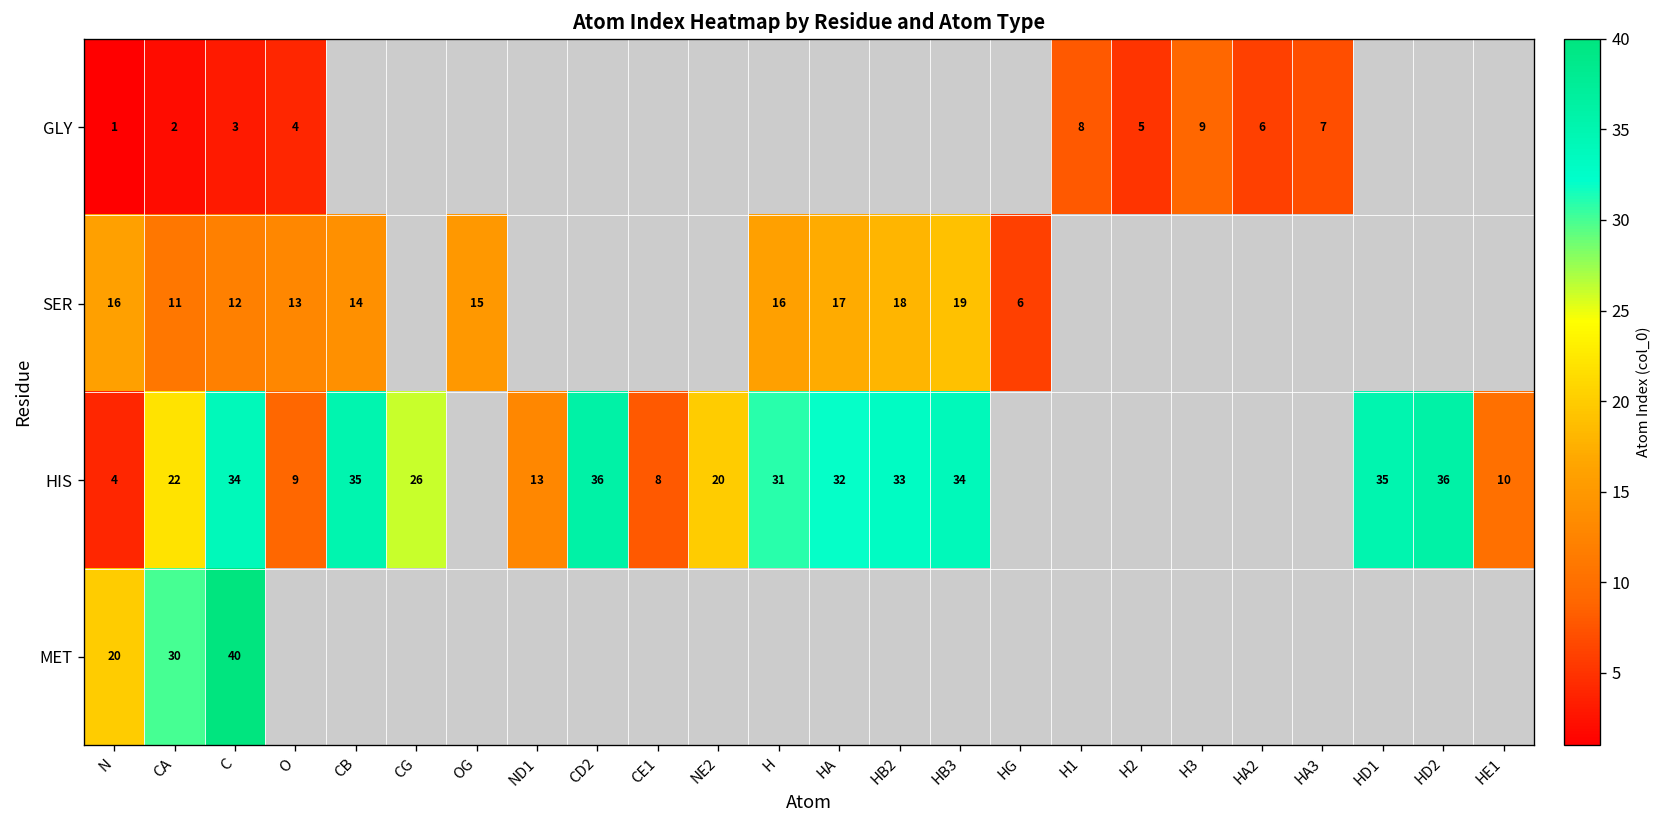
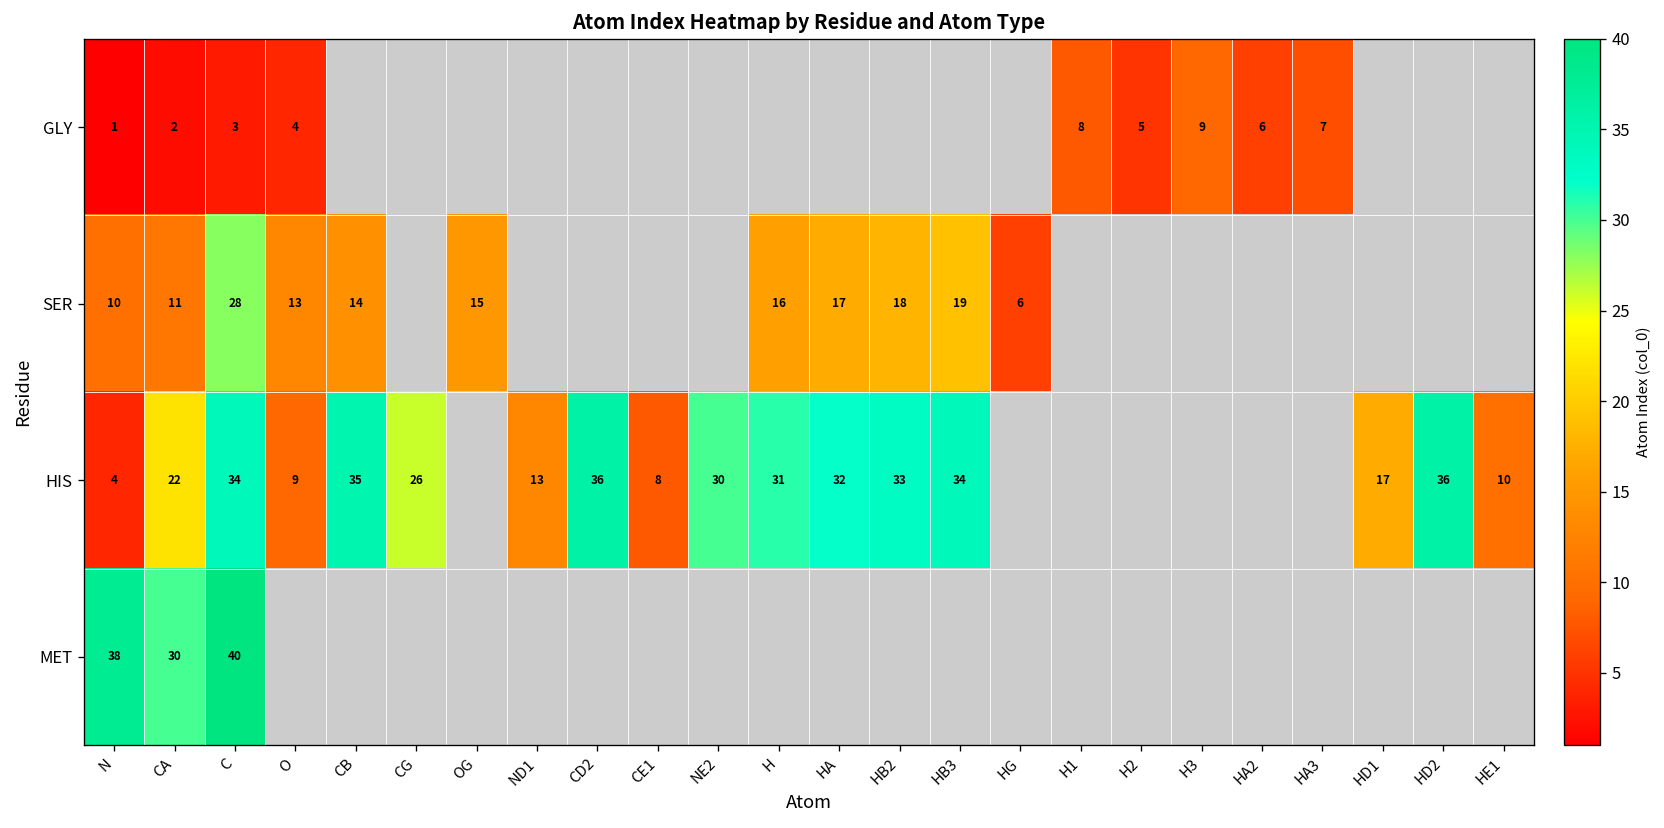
SER, N: 16 -> 10
SER, C: 12 -> 28
HIS, NE2: 20 -> 30
HIS, HD1: 35 -> 17
MET, N: 20 -> 38
